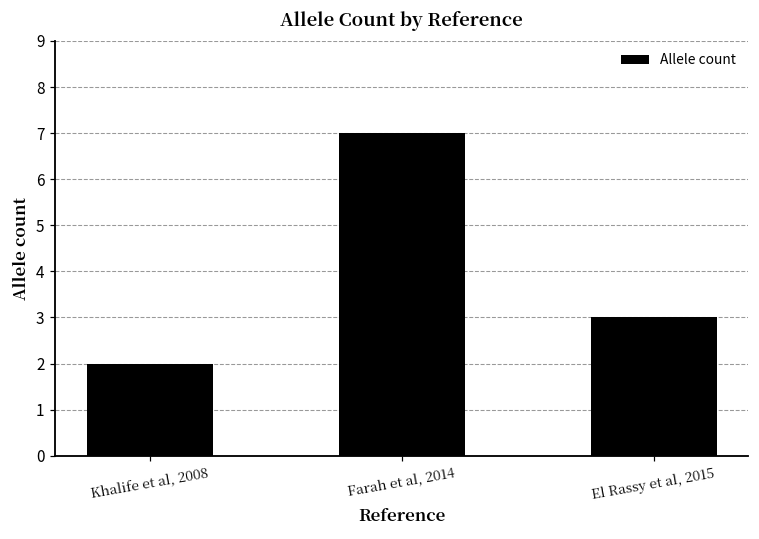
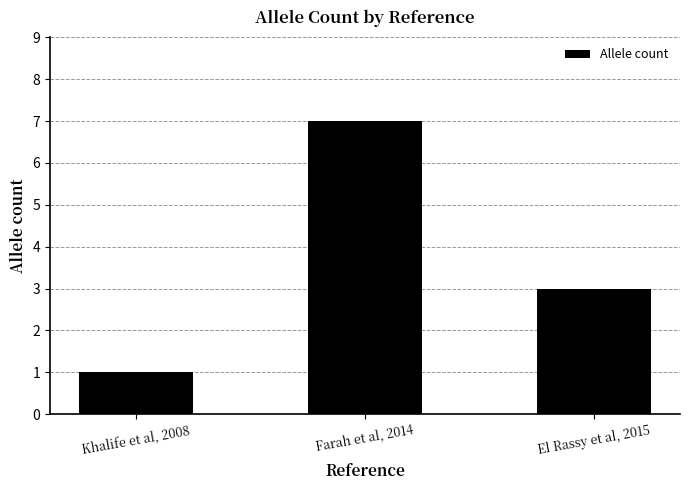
Khalife et al, 2008: 2 -> 1
